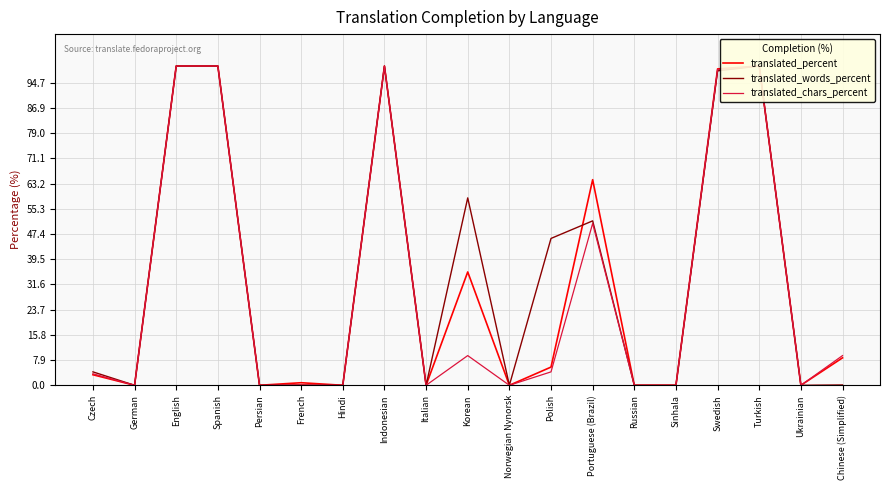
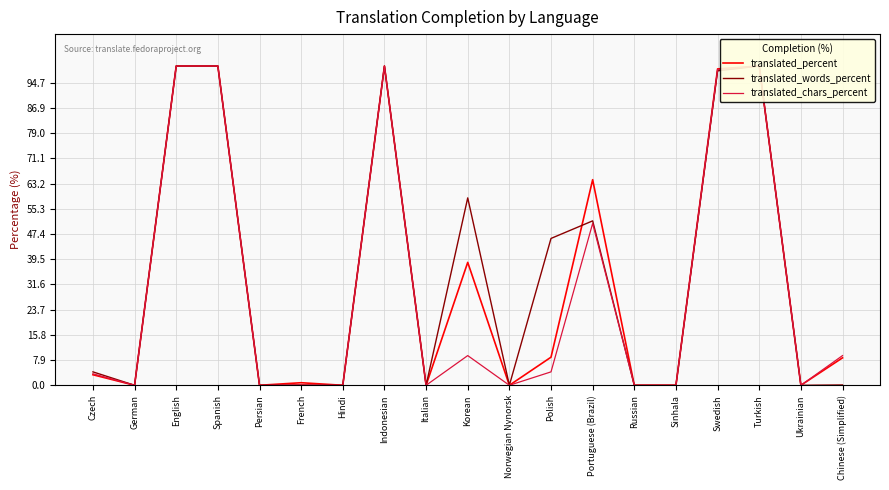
translated_percent, Korean: 36 -> 39
translated_percent, Polish: 6 -> 9
